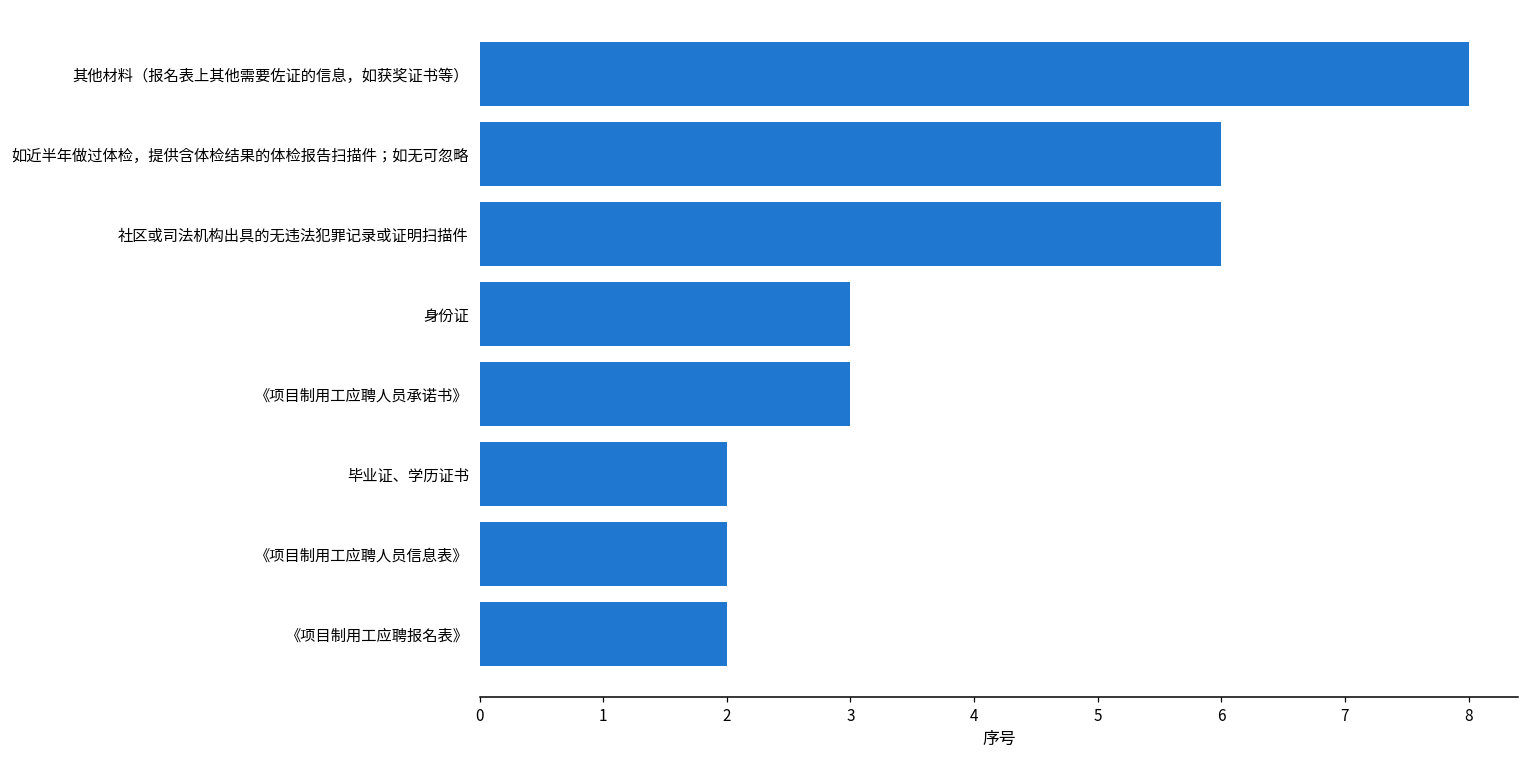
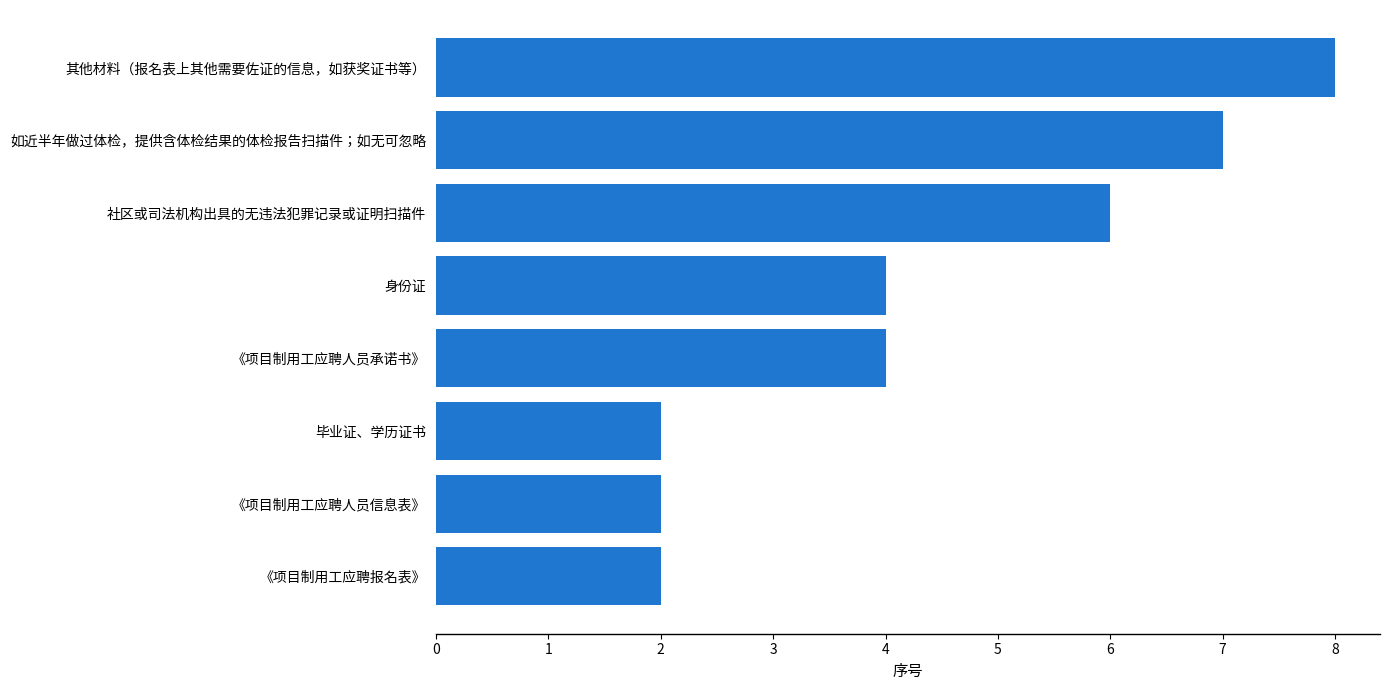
如近半年做过体检，提供含体检结果的体检报告扫描件；如无可忽略: 6 -> 7
身份证: 3 -> 4
《项目制用工应聘人员承诺书》: 3 -> 4
